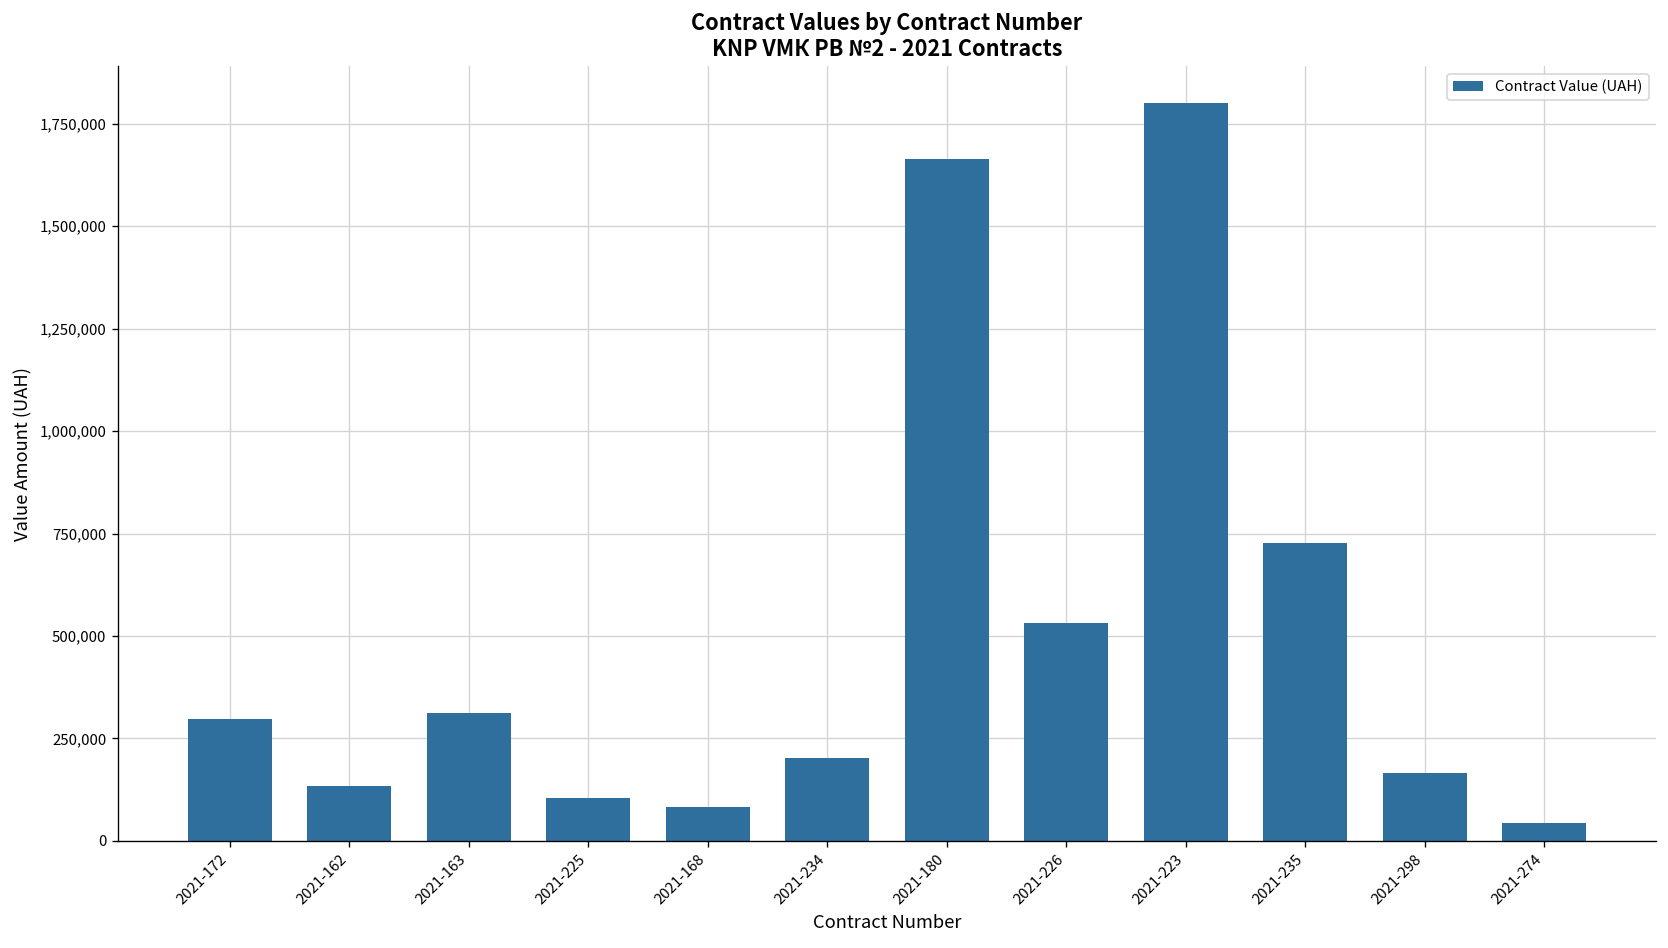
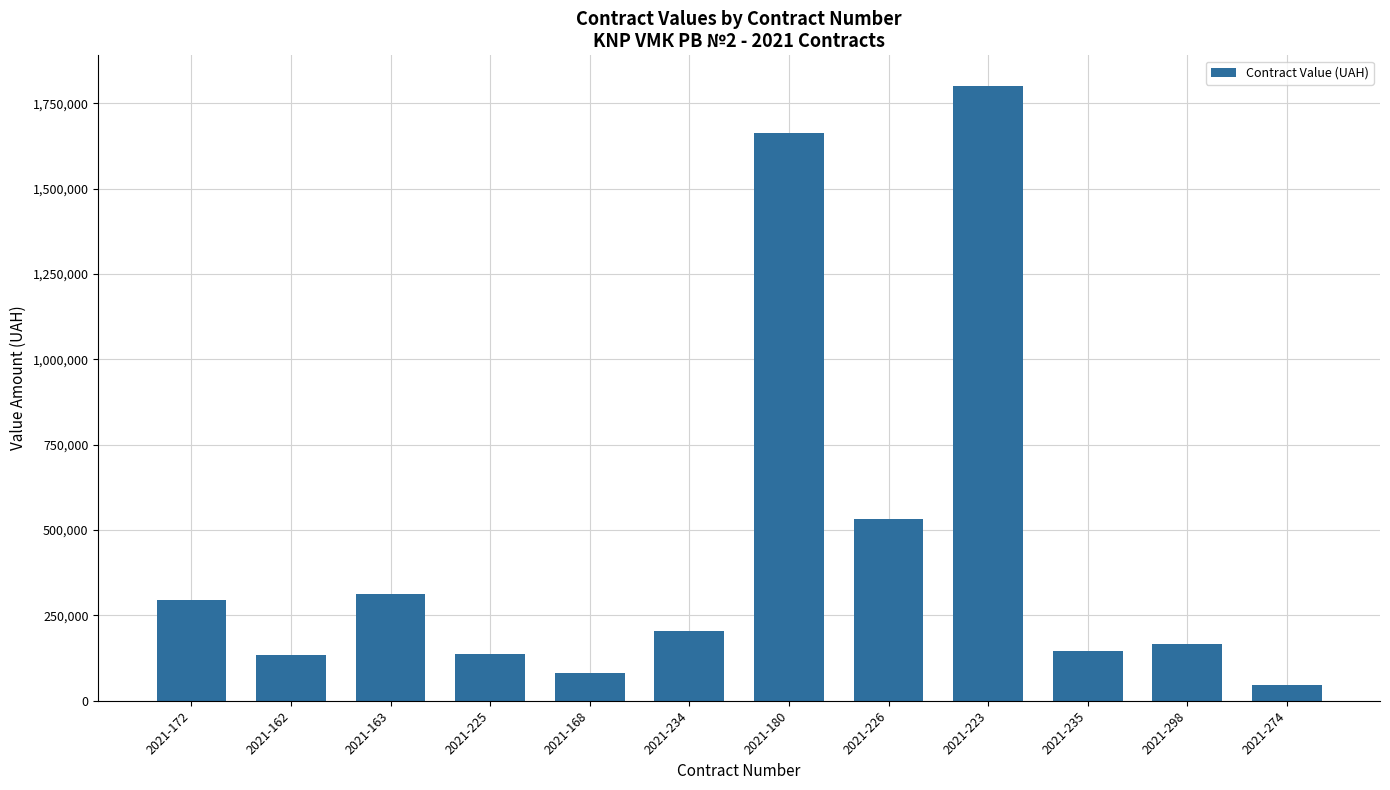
2021-225: 100,000 -> 140,000
2021-235: 730,000 -> 150,000
